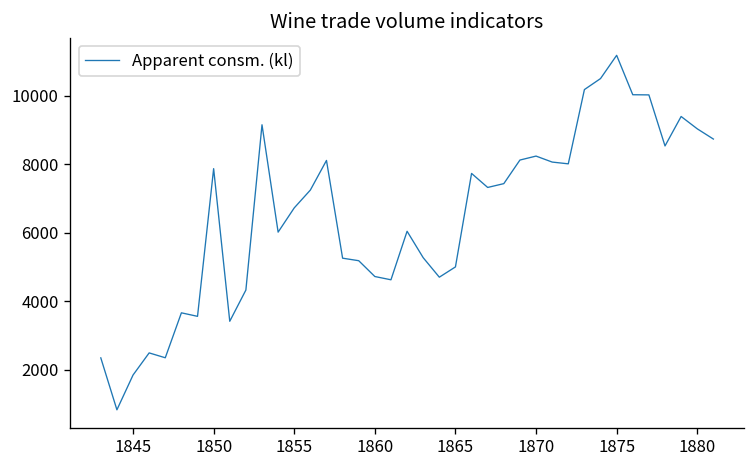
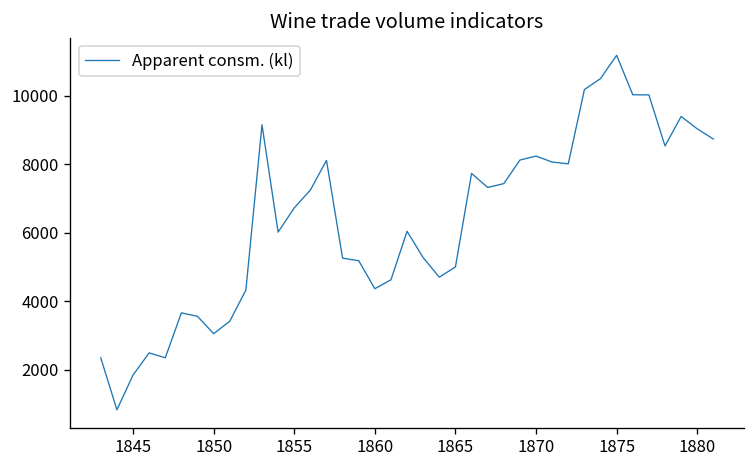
1850: 7900 -> 3000
1860: 4700 -> 4400
